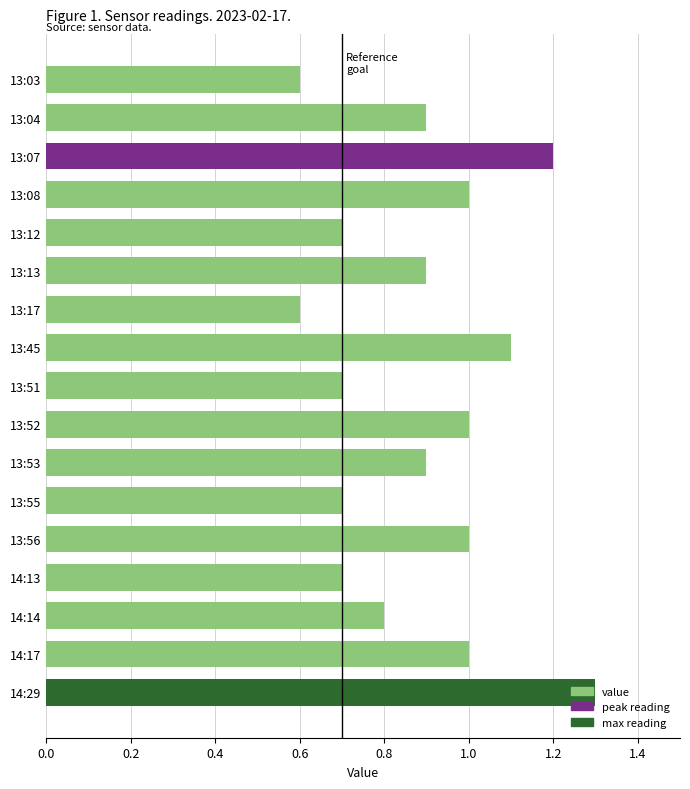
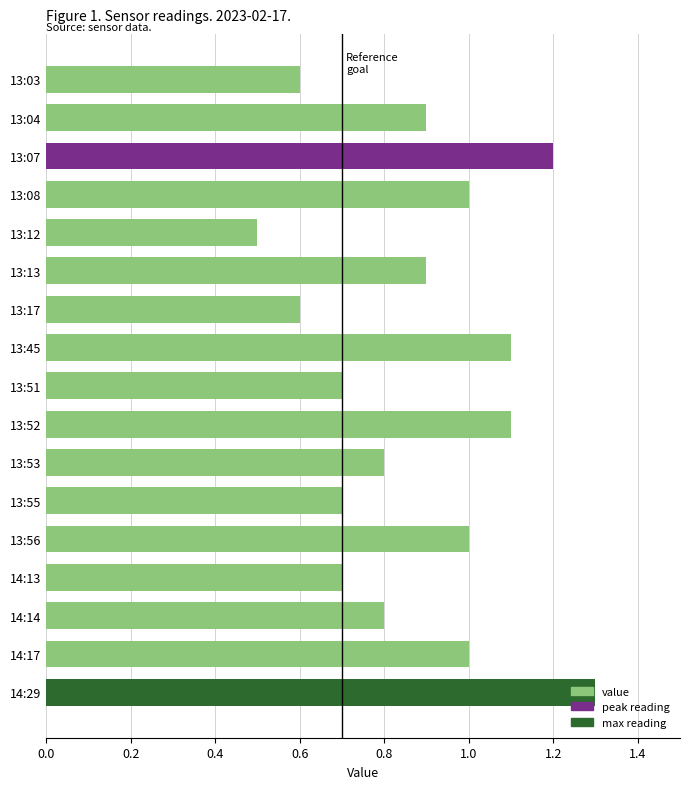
13:12: 0.7 -> 0.5
13:52: 1.0 -> 1.1
13:53: 0.9 -> 0.8
